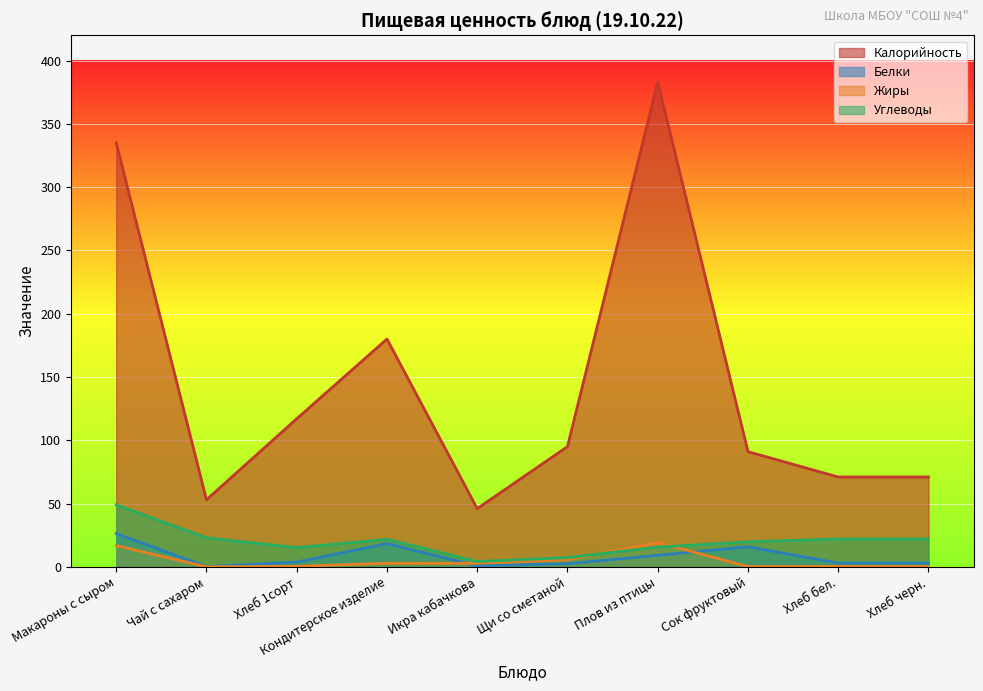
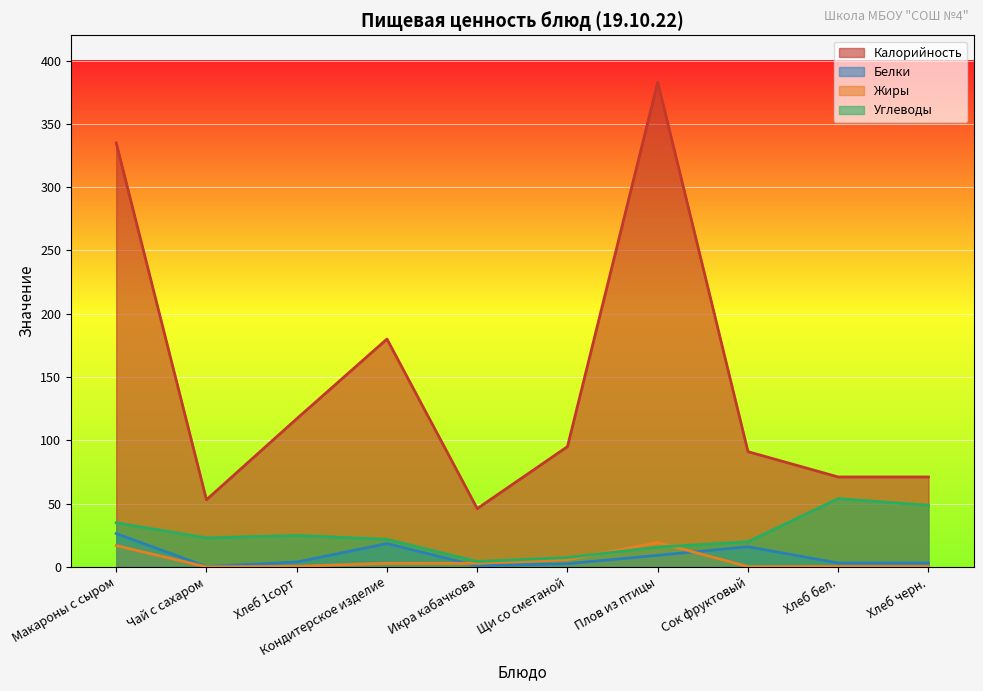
Углеводы, Макароны с сыром: 49 -> 35
Углеводы, Хлеб 1сорт: 15 -> 25
Углеводы, Хлеб бел.: 22 -> 54
Углеводы, Хлеб черн.: 22 -> 49
